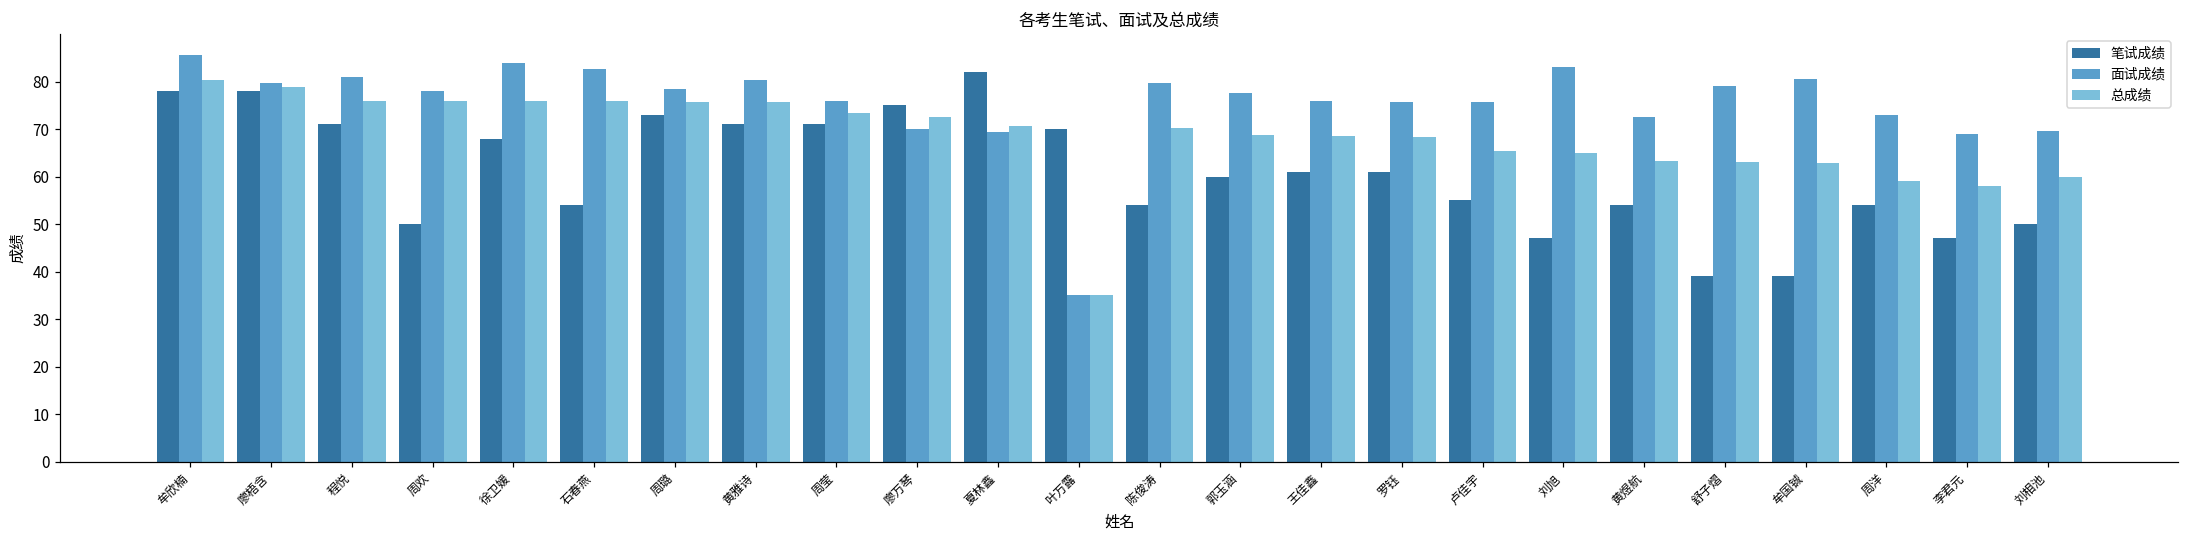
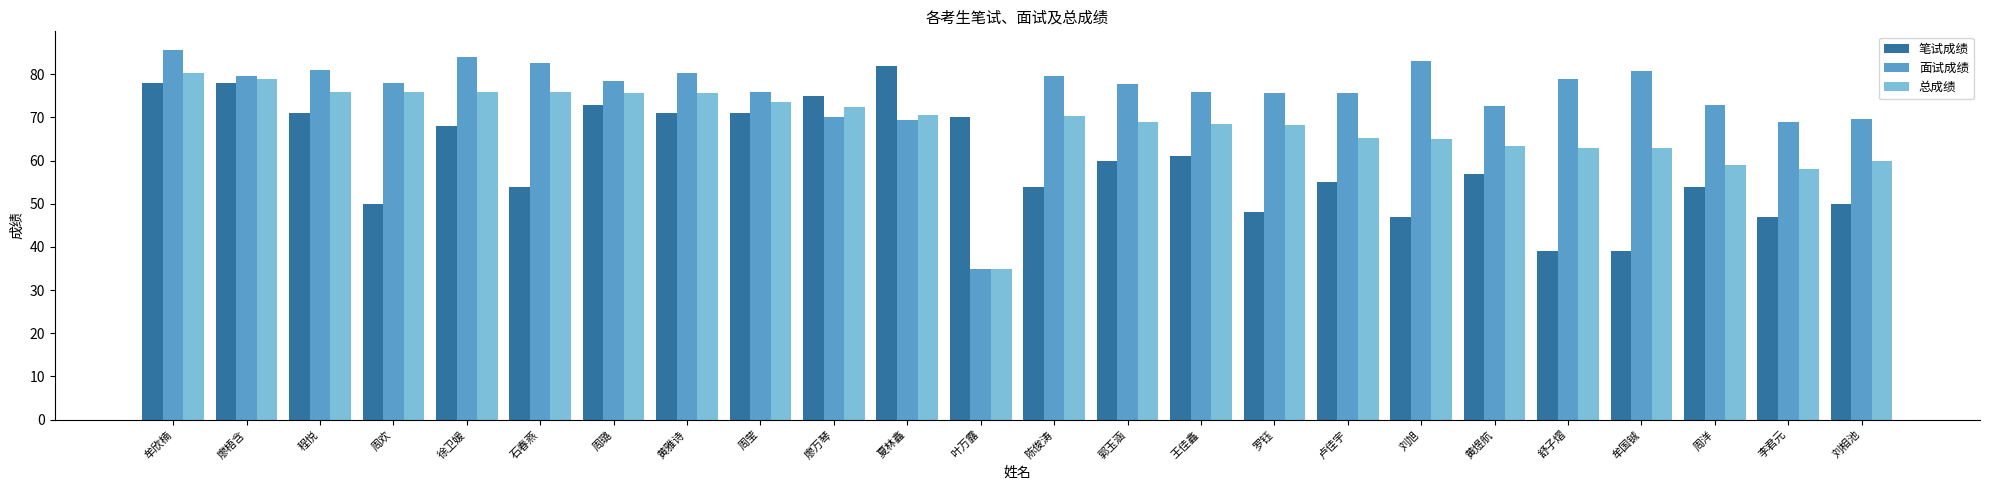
笔试成绩, 罗钰: 61 -> 48
笔试成绩, 黄煜航: 54 -> 57
